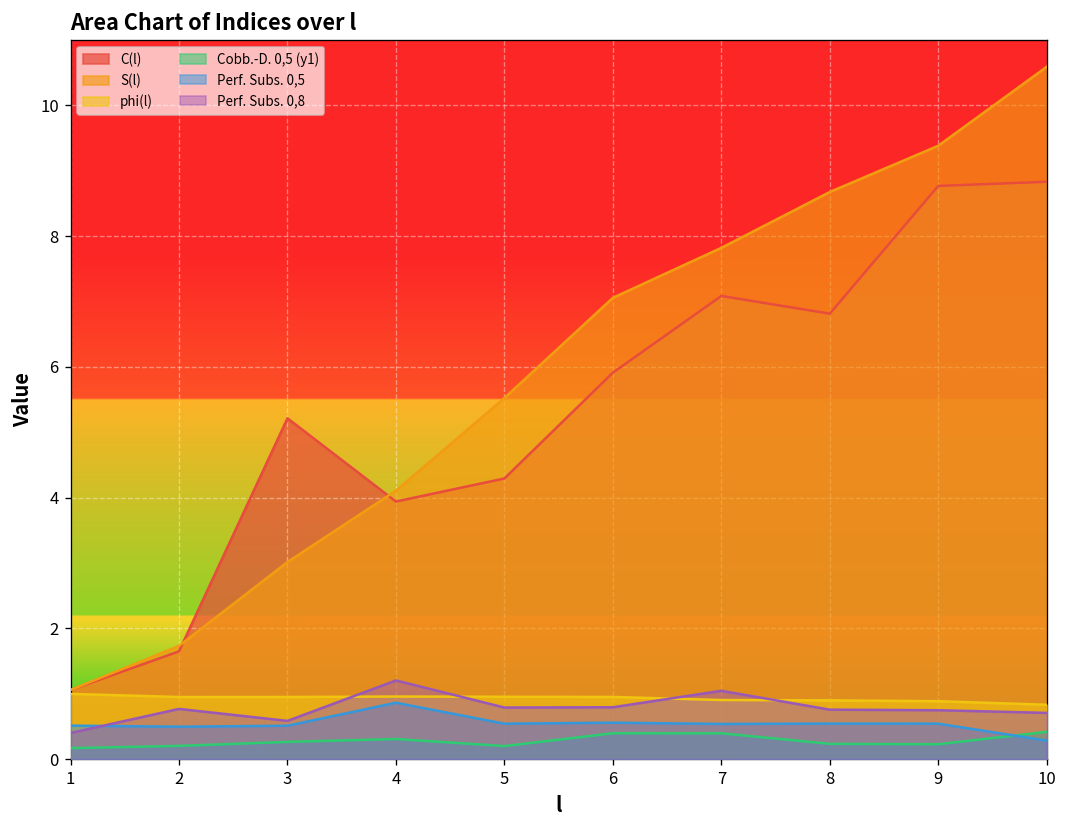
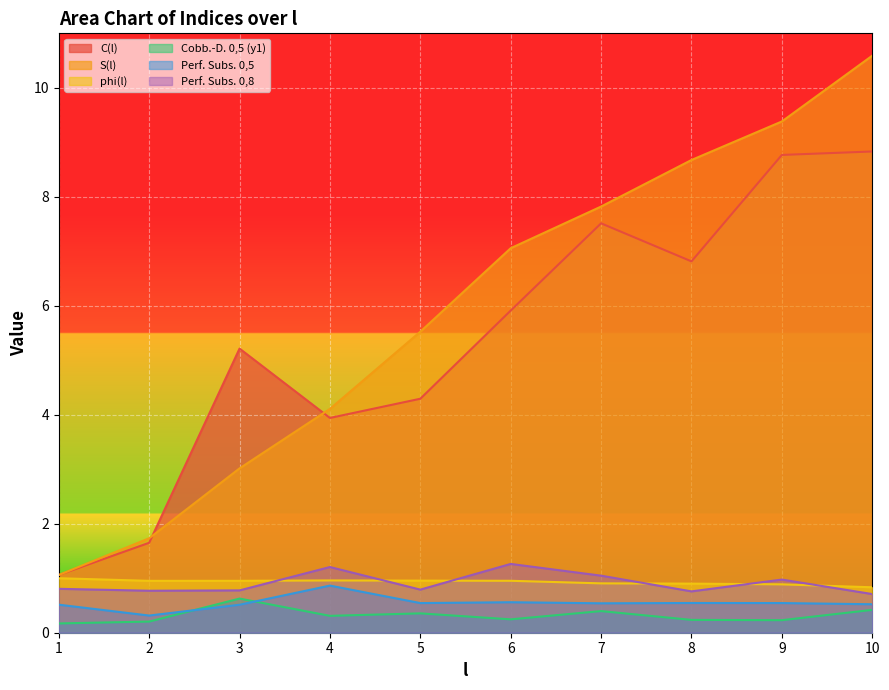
Perf. Subs. 0,8, 1: 0.4 -> 0.8
Perf. Subs. 0,5, 2: 0.5 -> 0.3
Cobb.-D. 0,5 (y1), 3: 0.3 -> 0.6
Perf. Subs. 0,8, 3: 0.6 -> 0.8
Cobb.-D. 0,5 (y1), 5: 0.2 -> 0.4
Cobb.-D. 0,5 (y1), 6: 0.4 -> 0.2
Perf. Subs. 0,8, 6: 0.8 -> 1.3
C(l), 7: 7.1 -> 7.5
Perf. Subs. 0,8, 9: 0.8 -> 1.0
Perf. Subs. 0,5, 10: 0.3 -> 0.5
